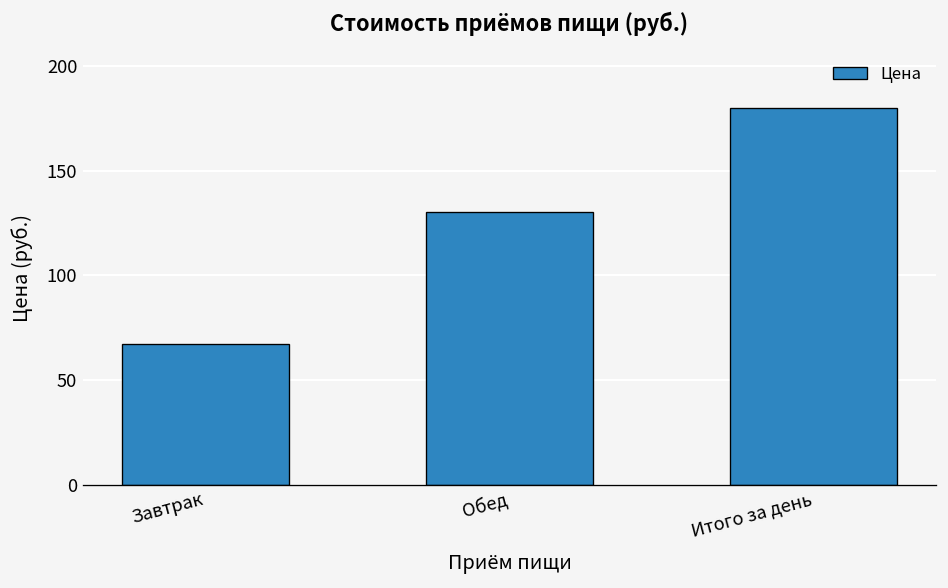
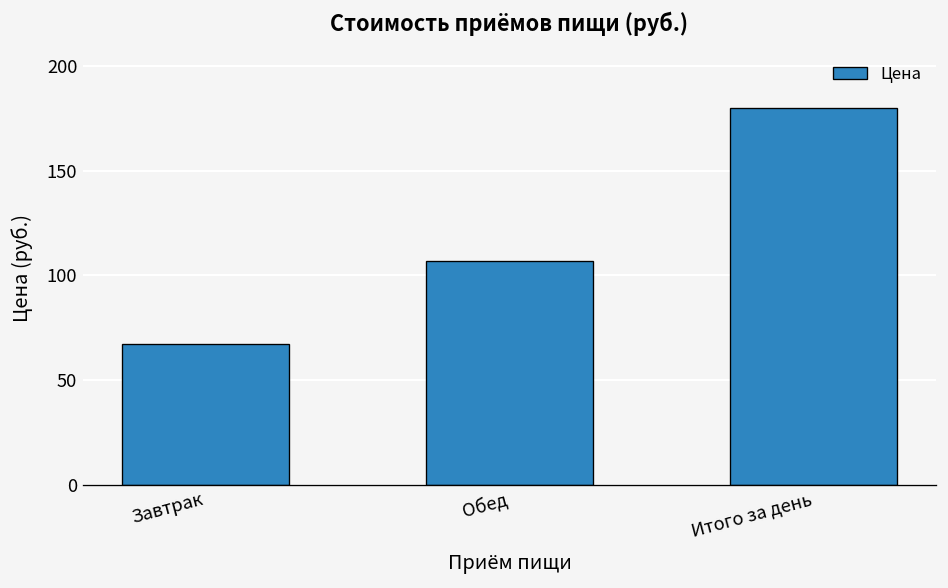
Обед: 130 -> 107
